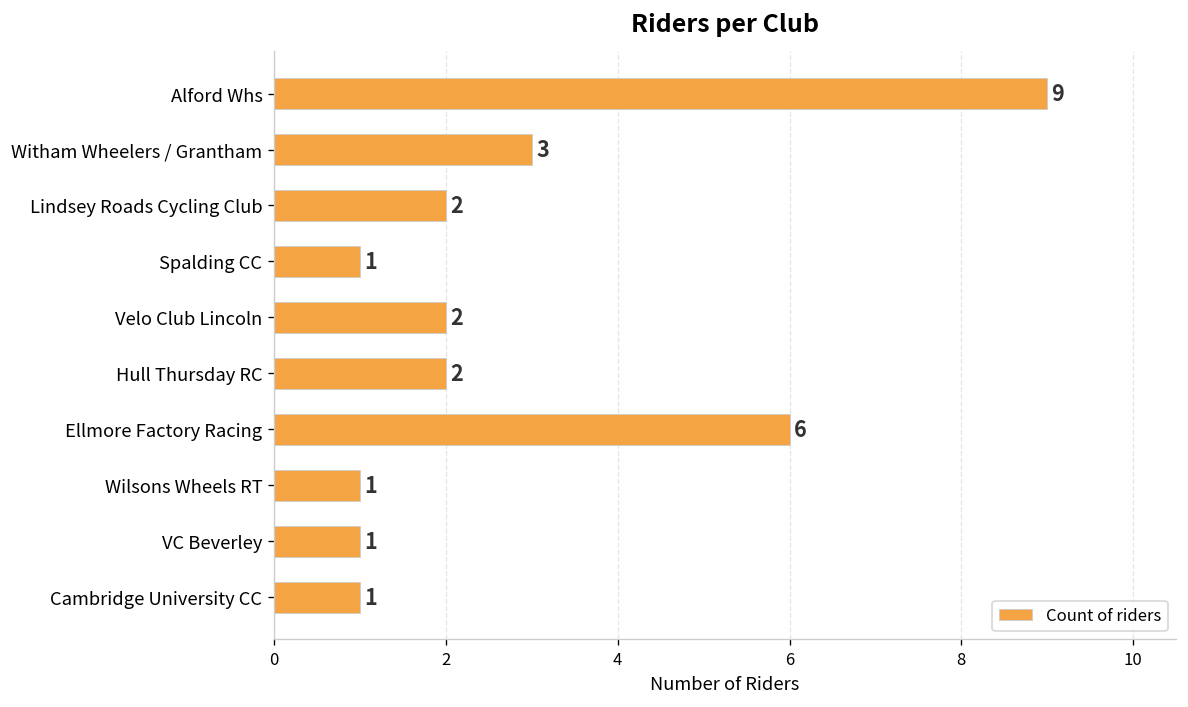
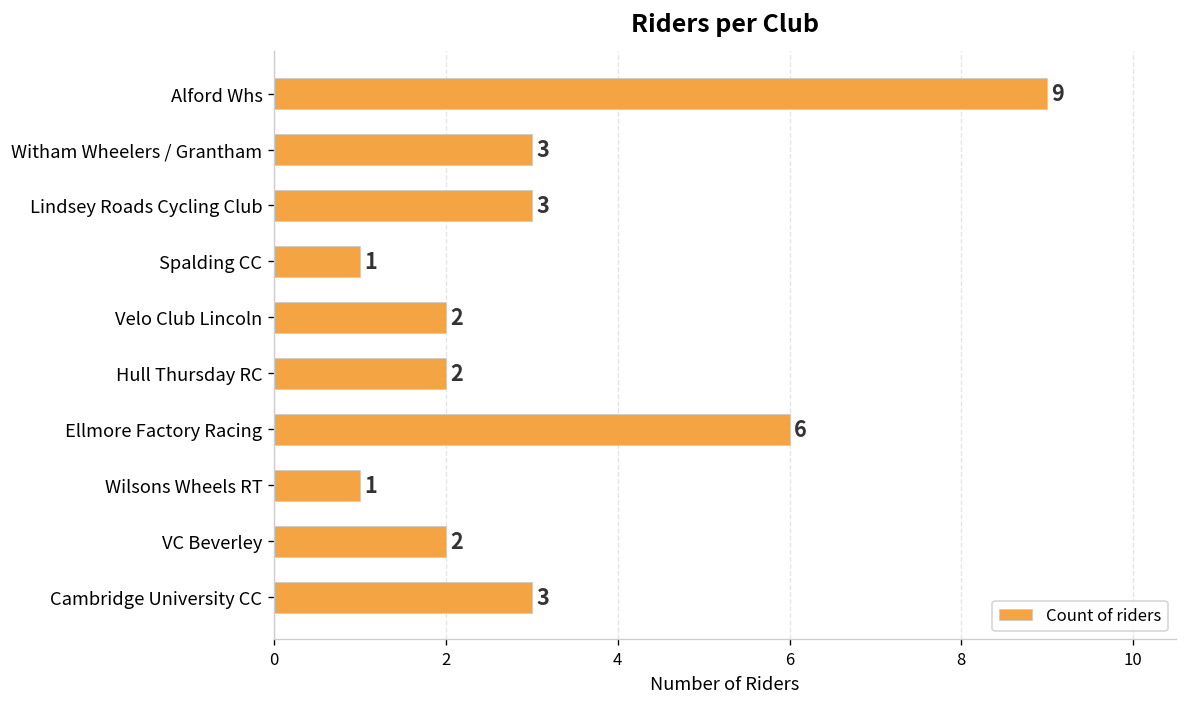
Lindsey Roads Cycling Club: 2 -> 3
VC Beverley: 1 -> 2
Cambridge University CC: 1 -> 3
